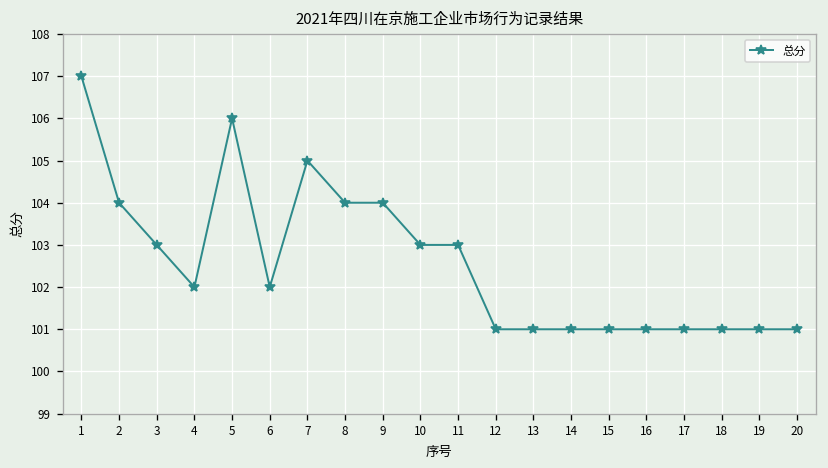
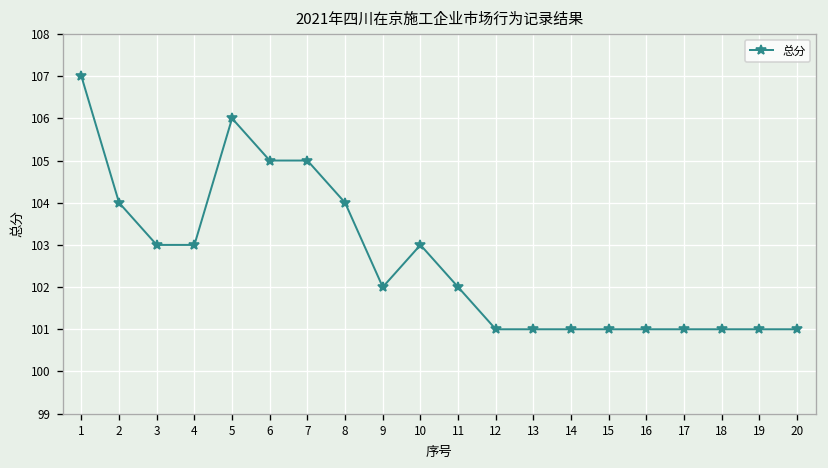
4: 102 -> 103
6: 102 -> 105
9: 104 -> 102
11: 103 -> 102
